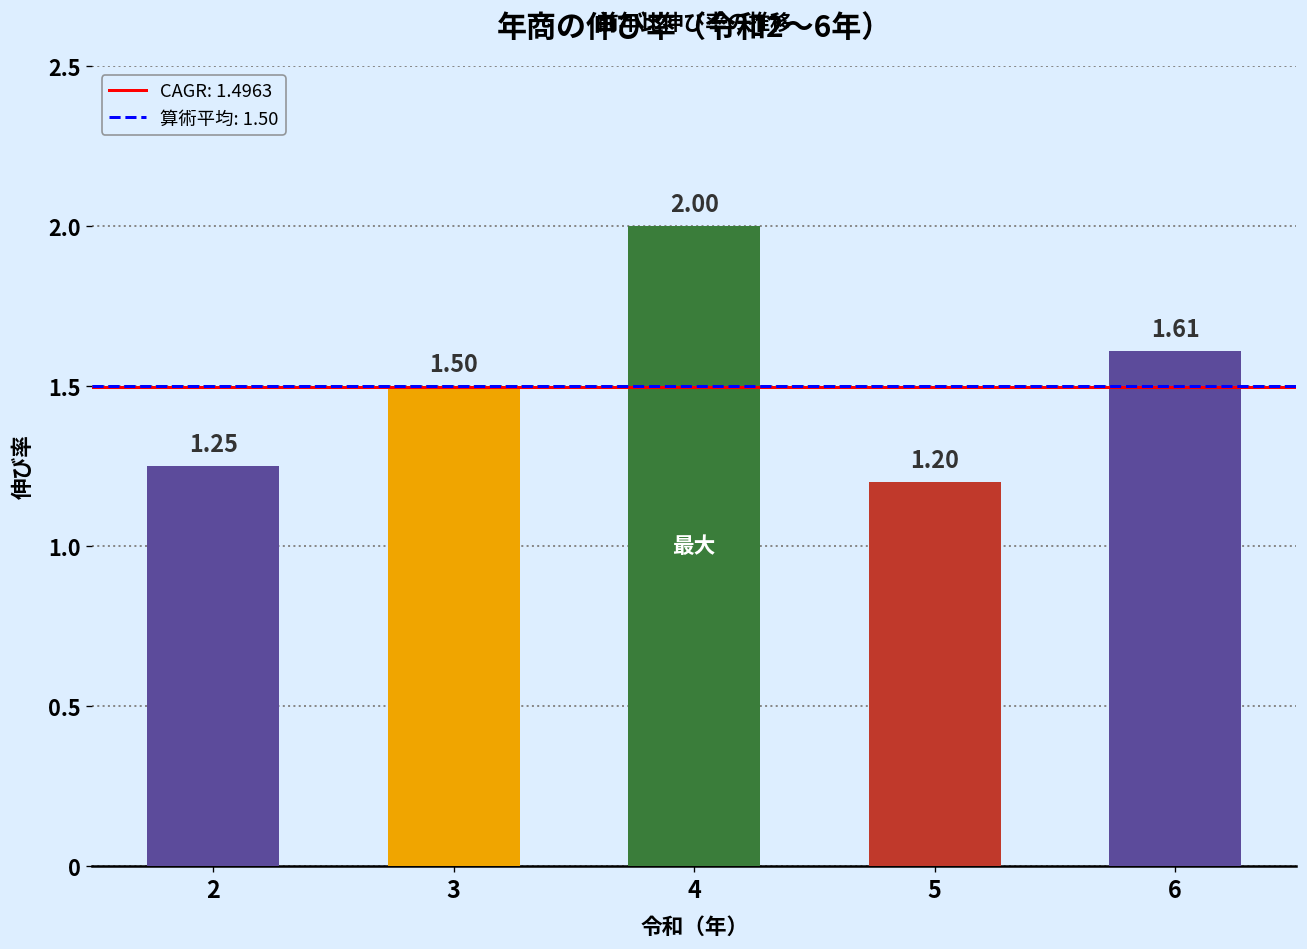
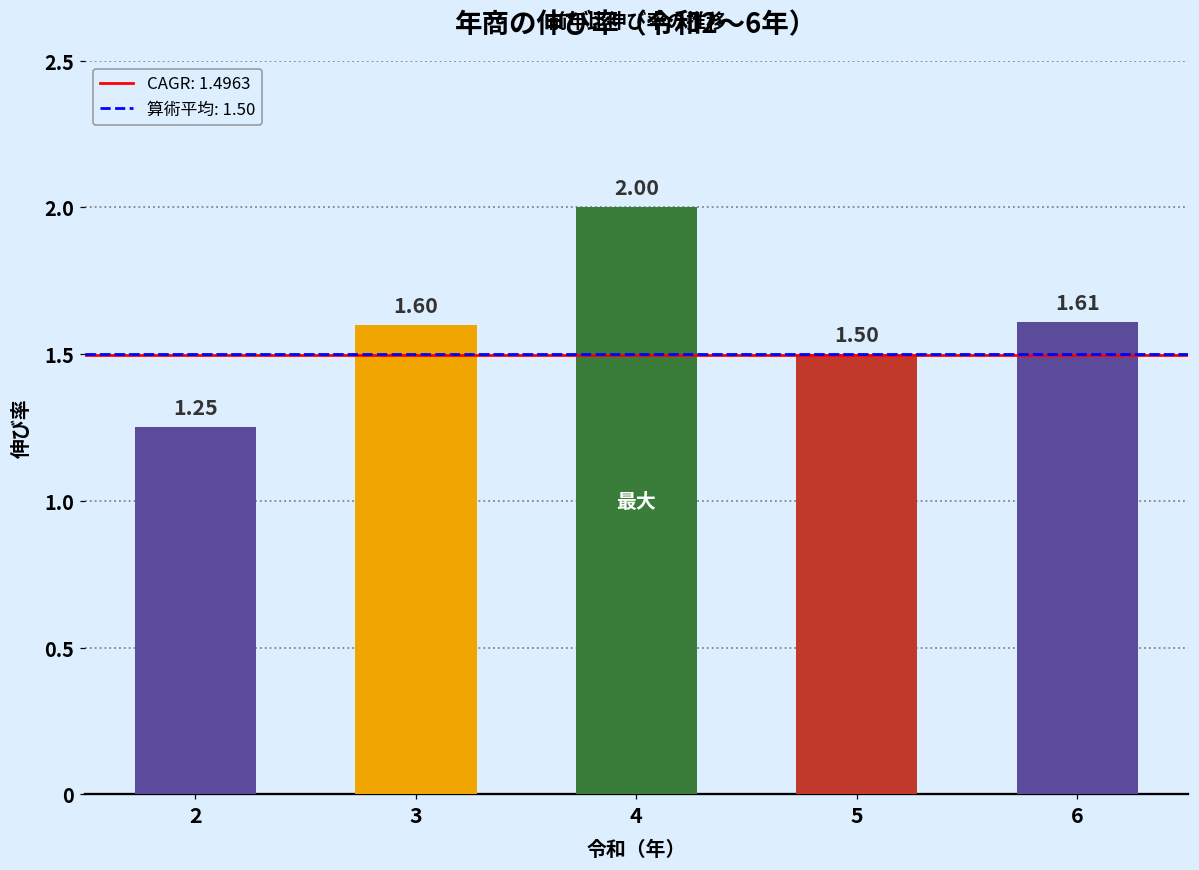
3: 1.50 -> 1.60
5: 1.20 -> 1.50
